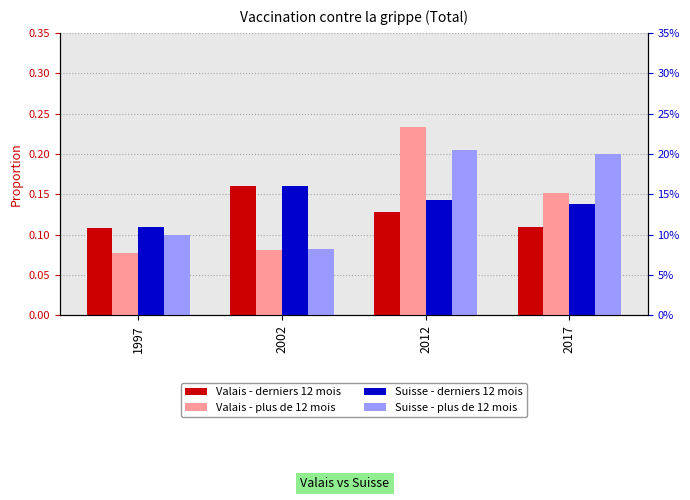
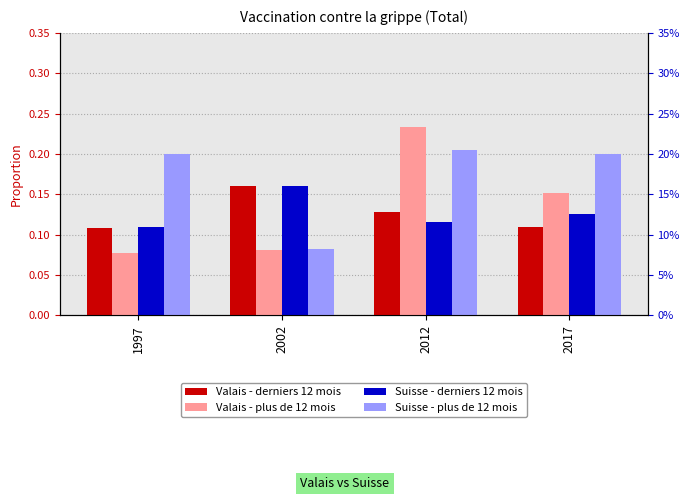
Suisse - plus de 12 mois, 1997: 0.1 -> 0.2
Suisse - derniers 12 mois, 2012: 0.14 -> 0.12
Suisse - derniers 12 mois, 2017: 0.14 -> 0.13
